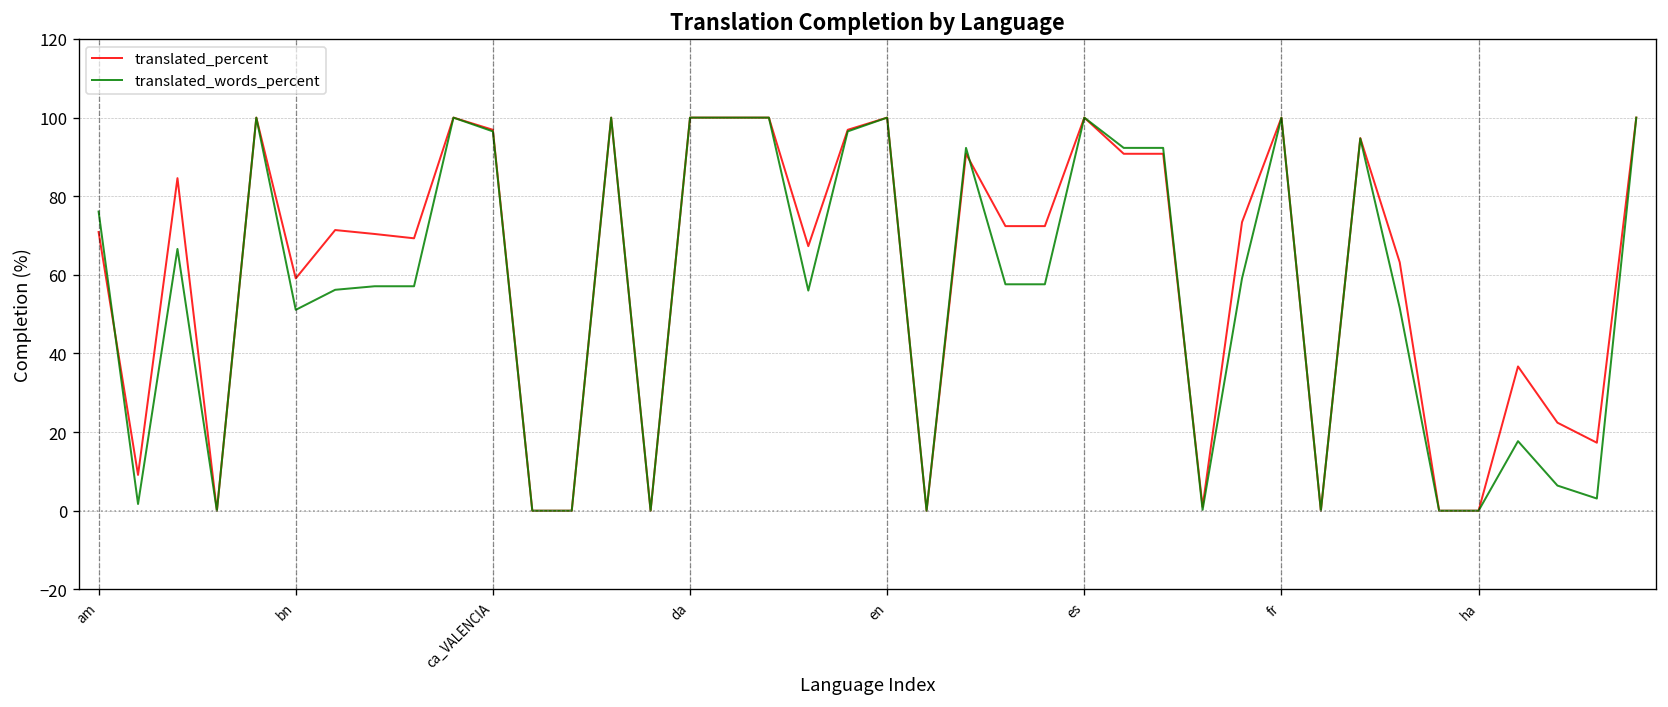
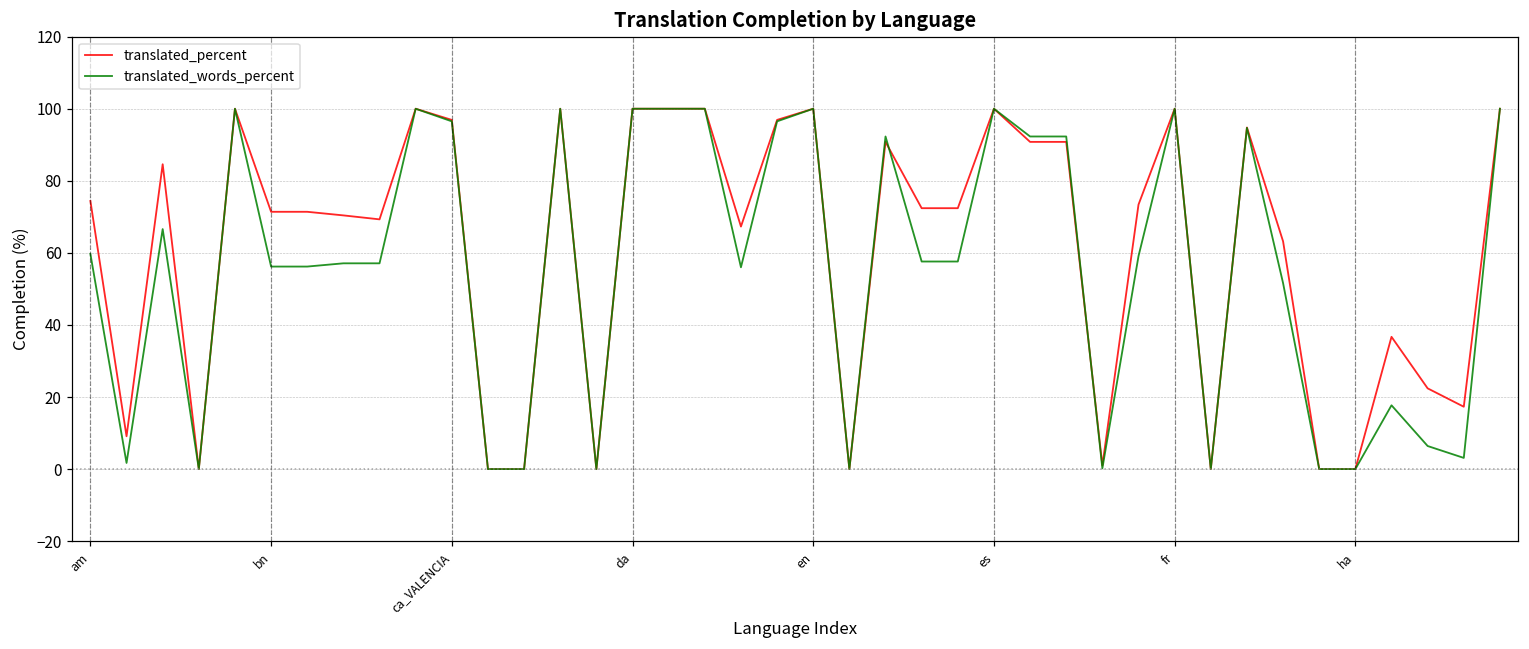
translated_percent, am: 71 -> 74
translated_words_percent, am: 76 -> 60
translated_percent, bn: 59 -> 71
translated_words_percent, bn: 51 -> 56
